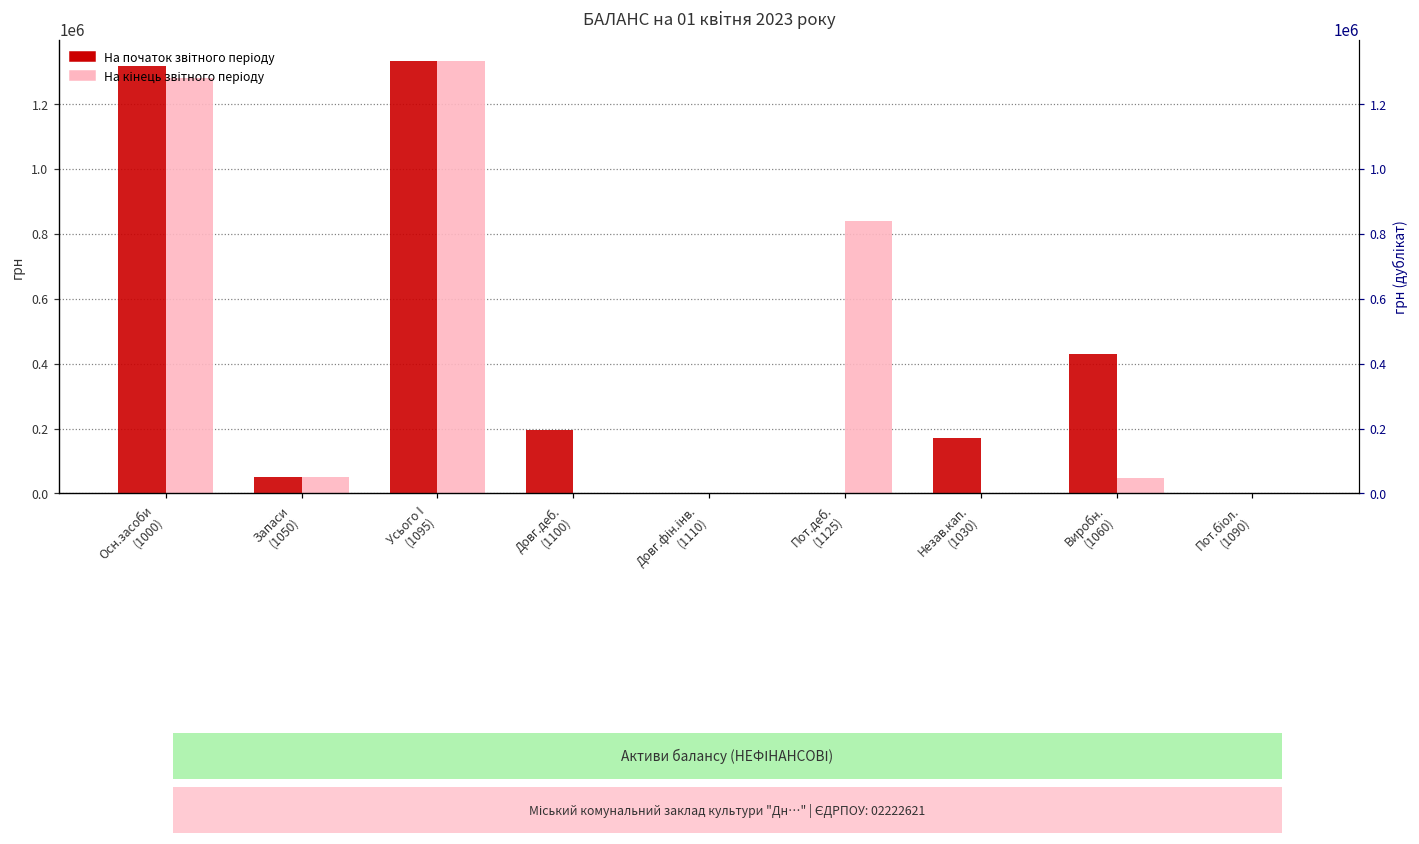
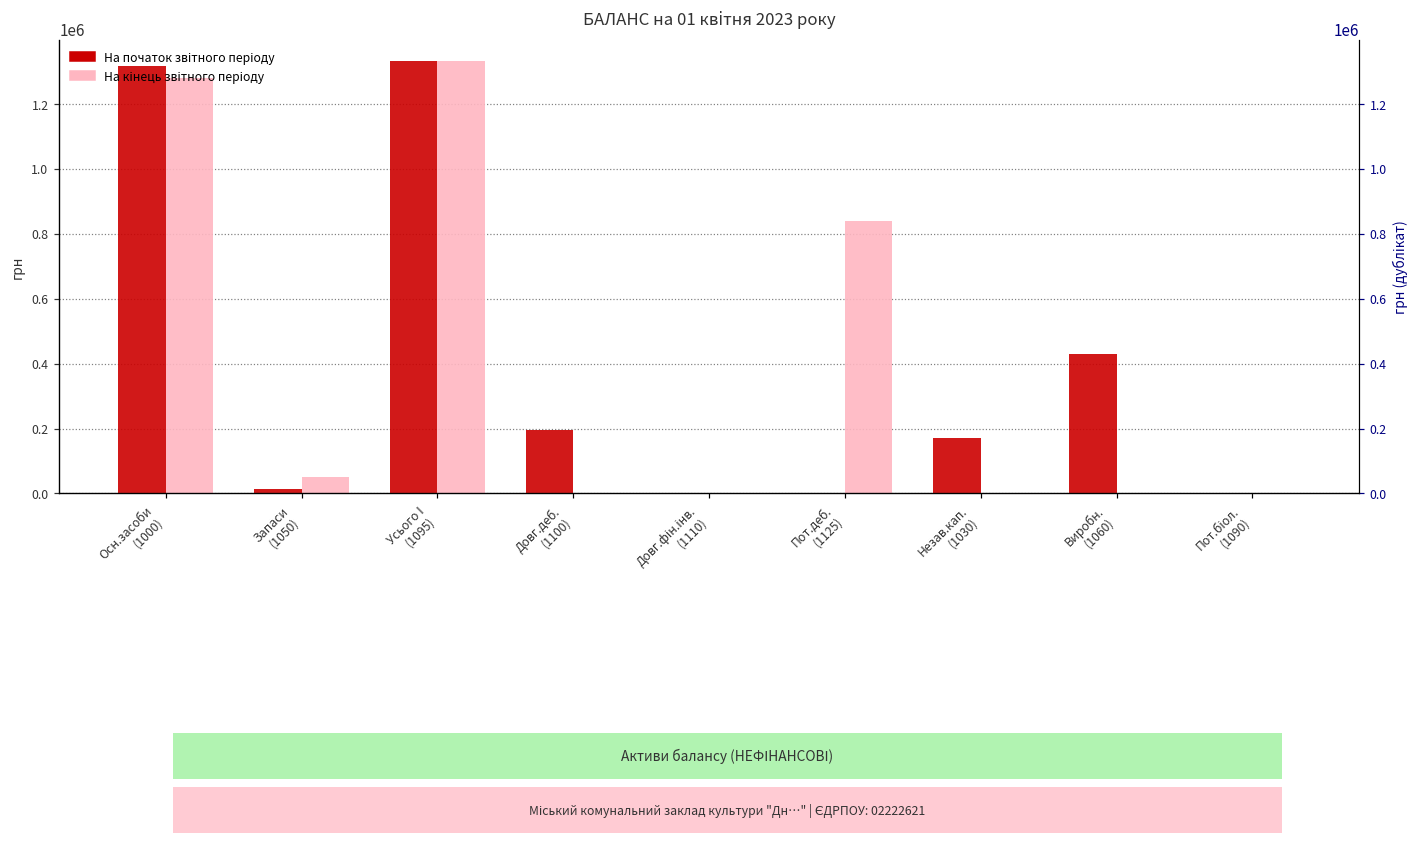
На початок звітного періоду, Запаси (1050): 50000 -> 10000
На кінець звітного періоду, Виробн. (1060): 50000 -> 0
